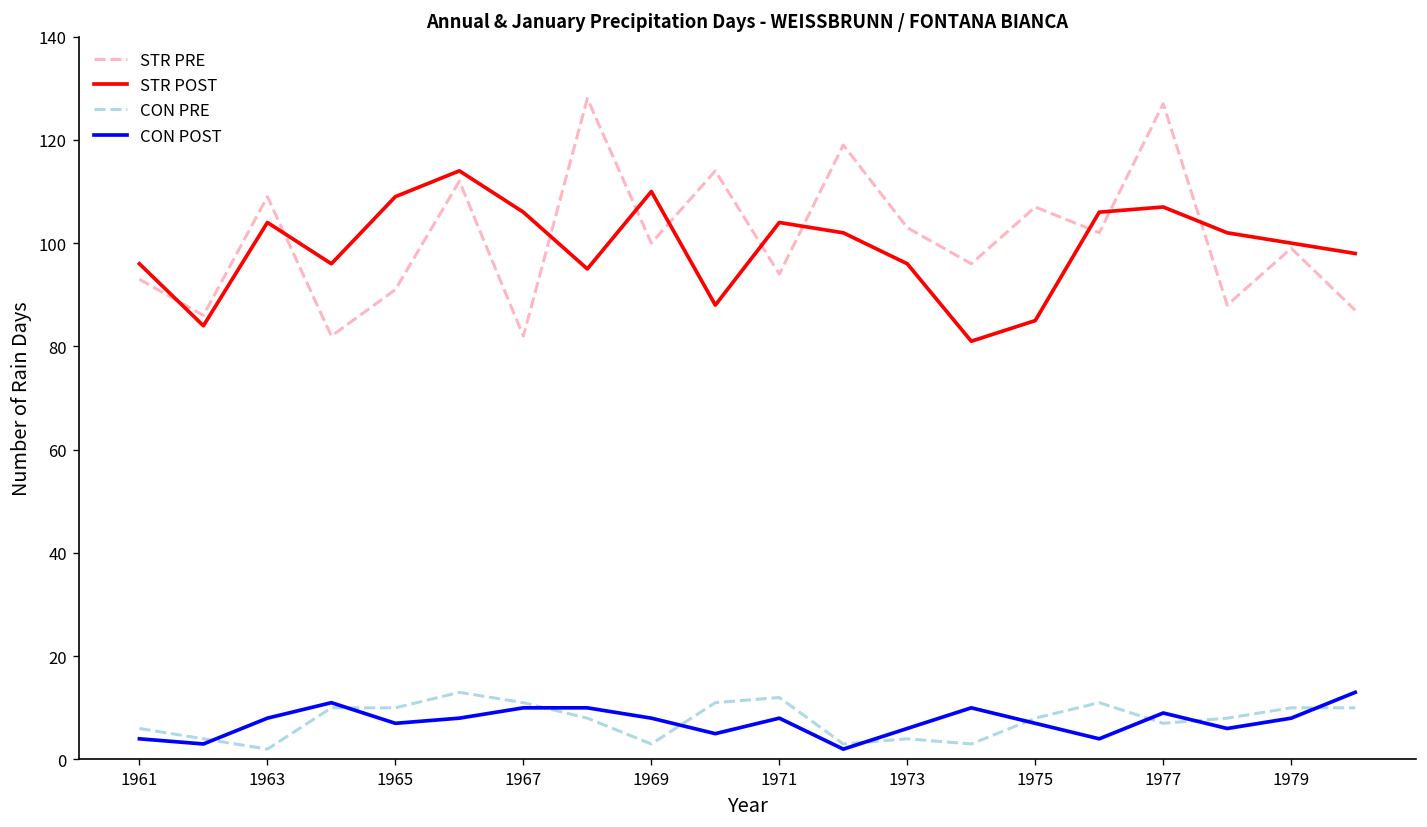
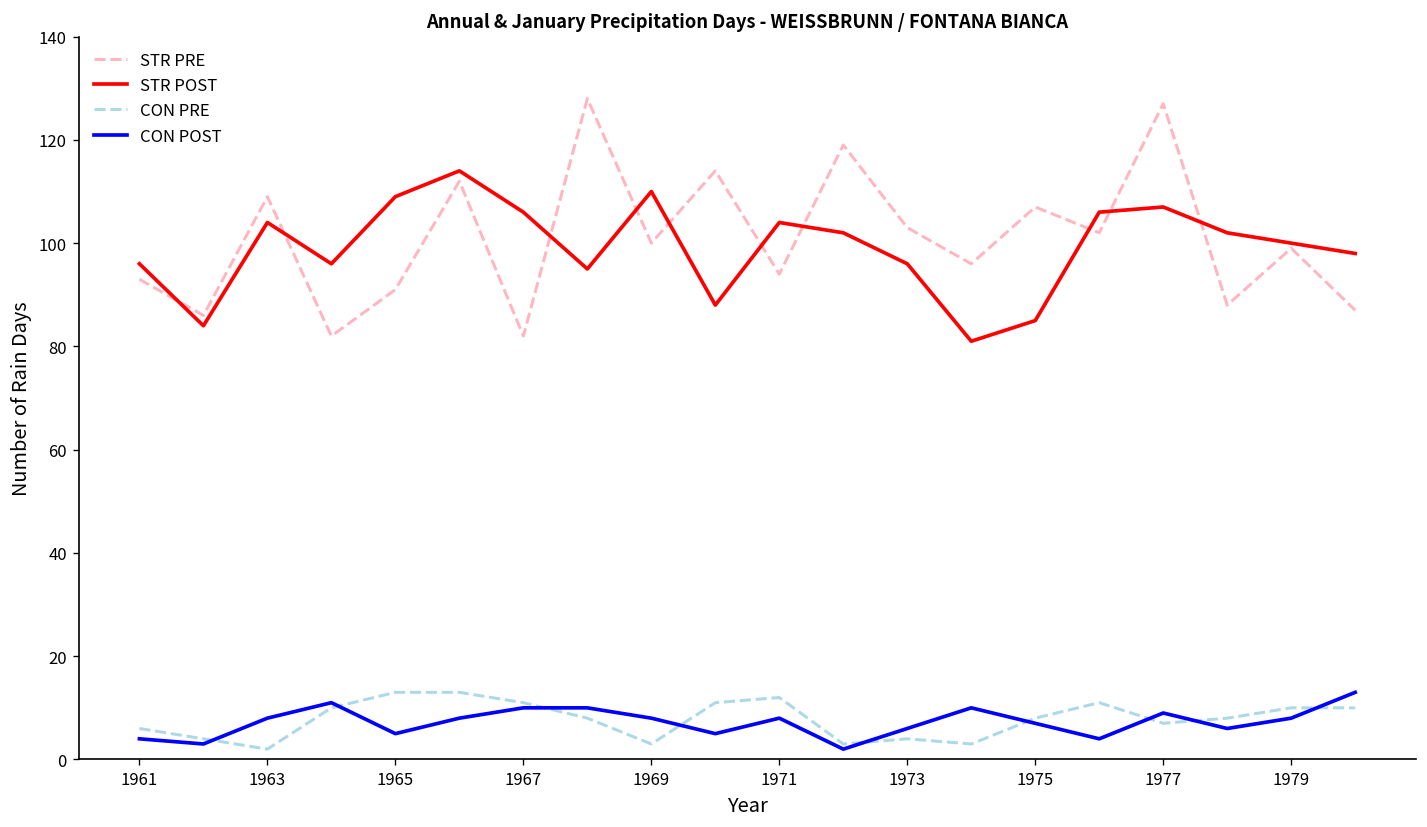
CON PRE, 1965: 10 -> 13
CON POST, 1965: 7 -> 5
